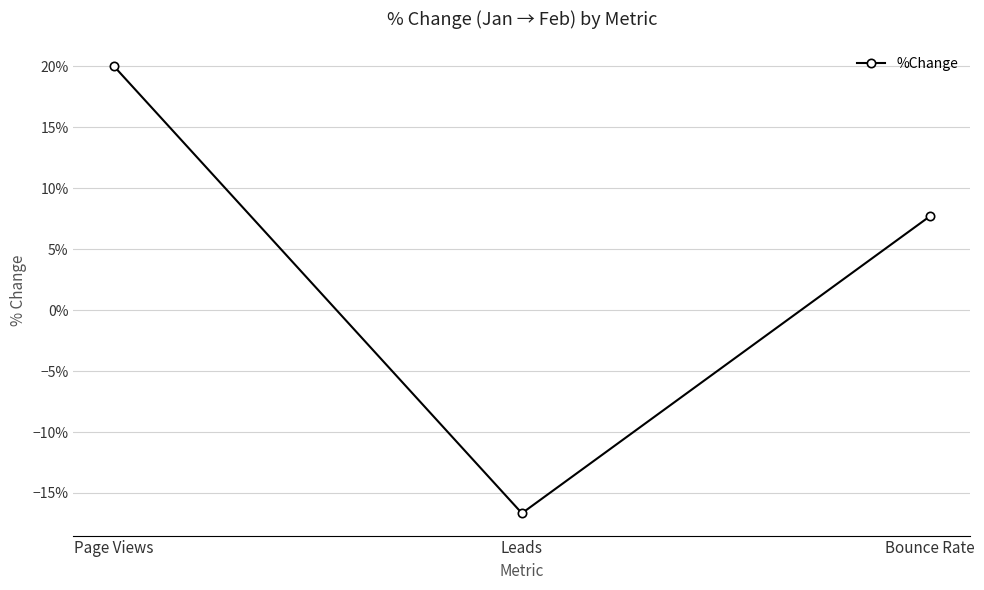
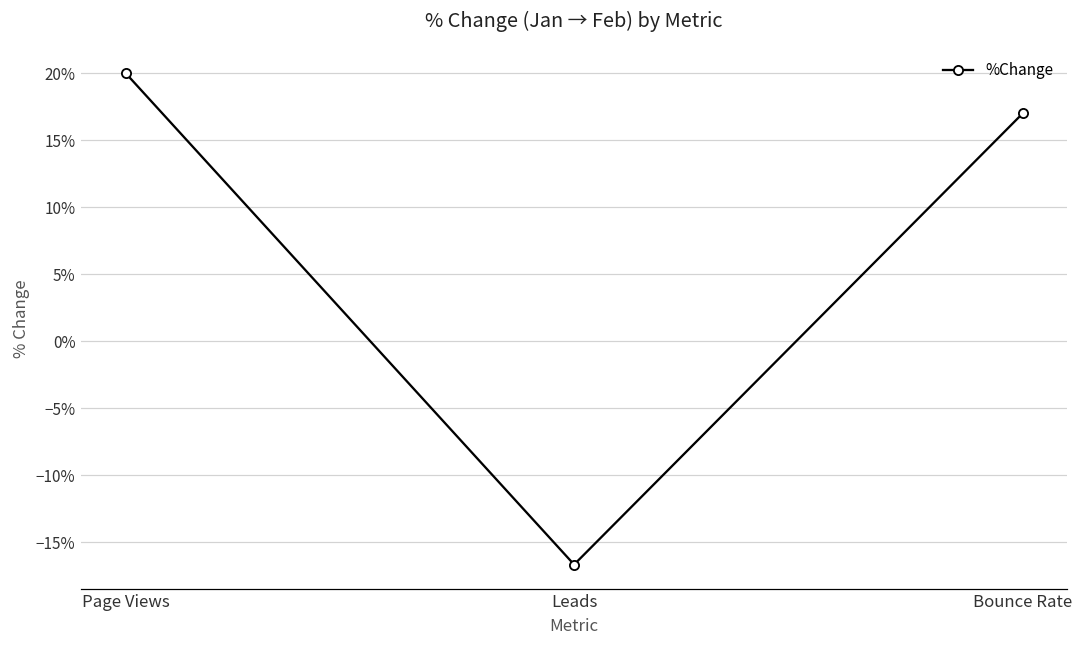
Bounce Rate: 7.7% -> 17.0%
